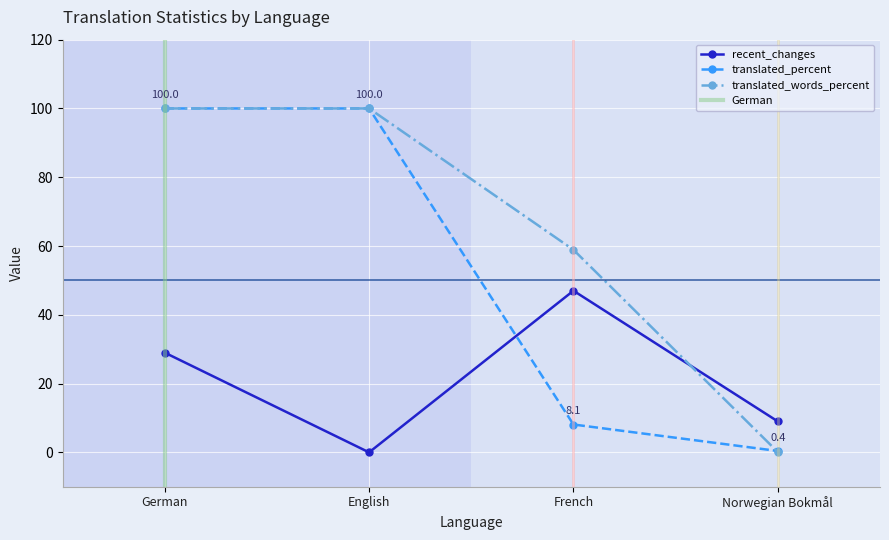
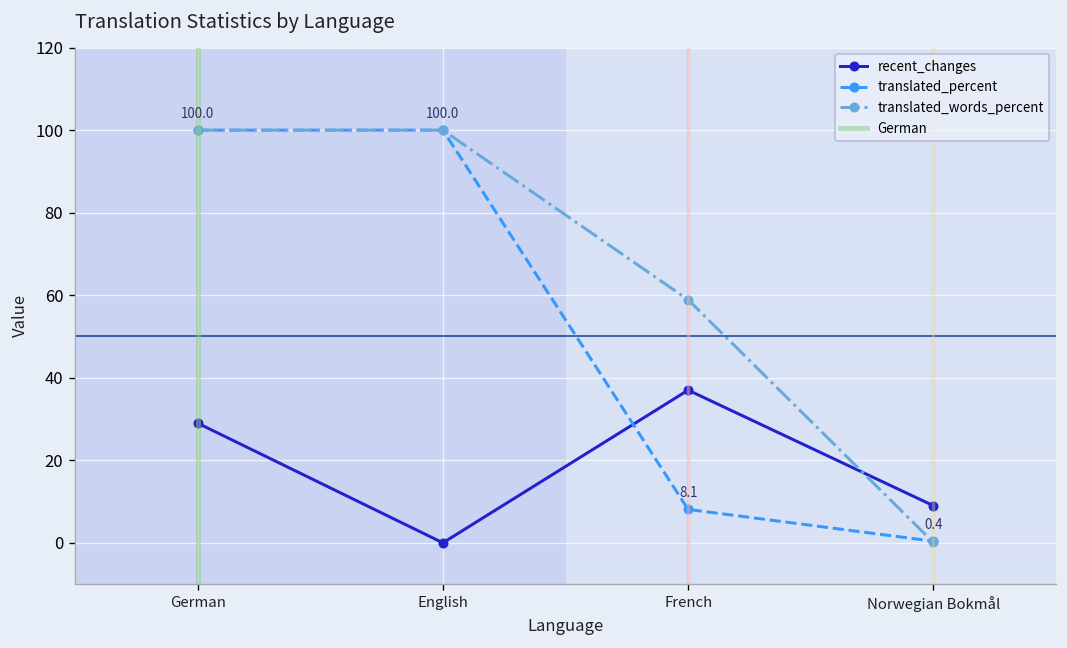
recent_changes, French: 47 -> 37
